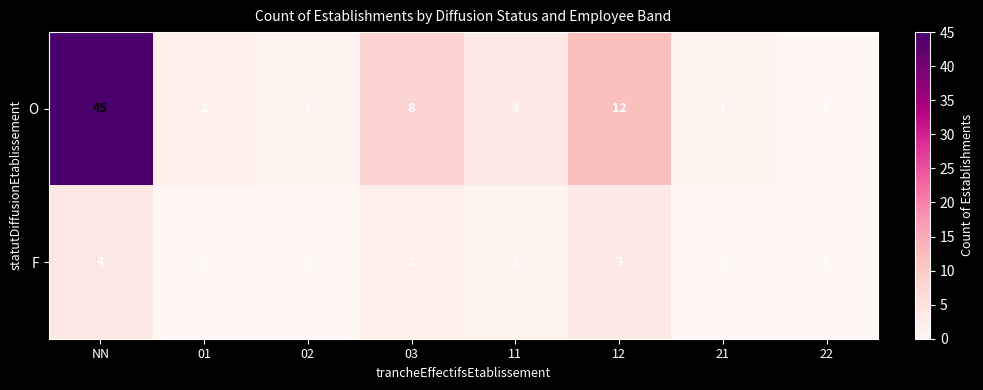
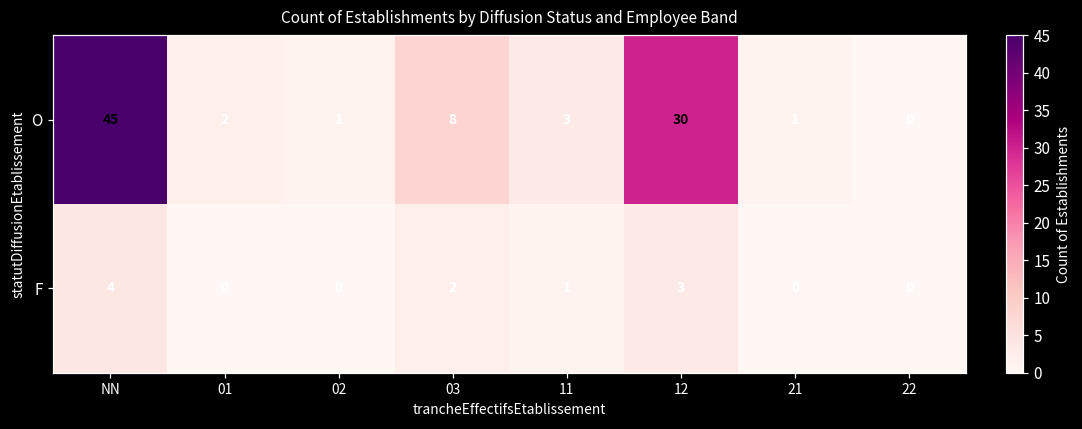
O, 12: 12 -> 30
